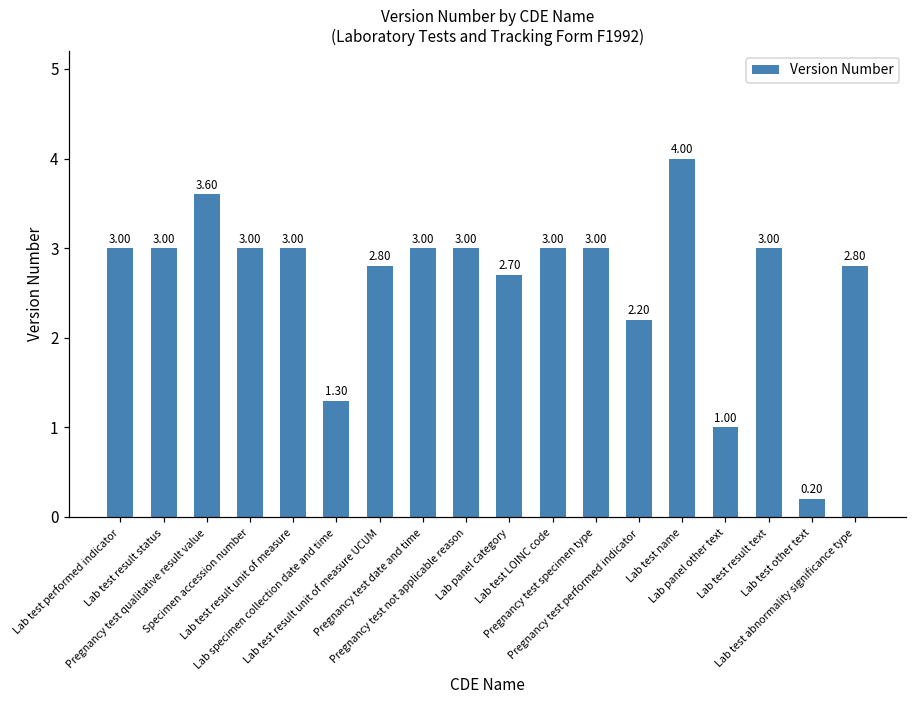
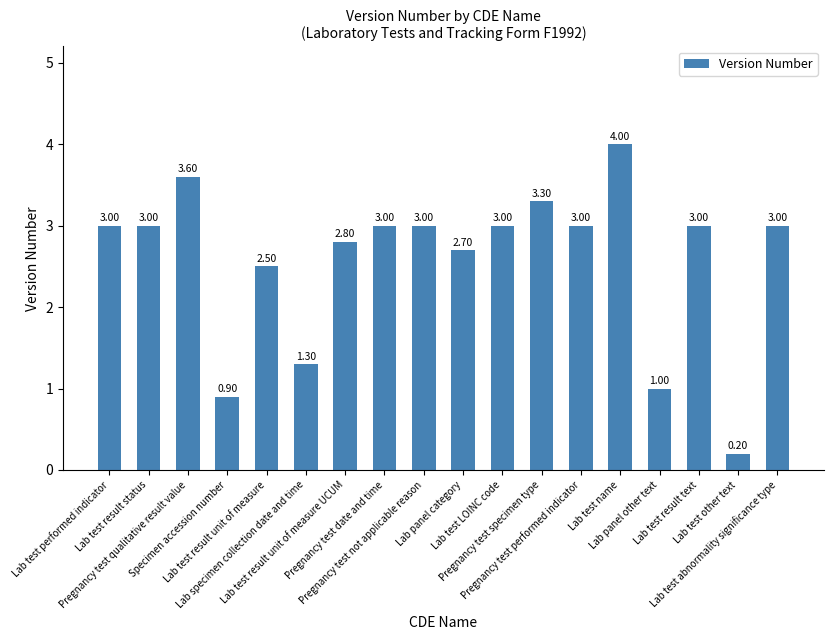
Specimen accession number: 3.00 -> 0.90
Lab test result unit of measure: 3.00 -> 2.50
Pregnancy test specimen type: 3.00 -> 3.30
Pregnancy test performed indicator: 2.20 -> 3.00
Lab test abnormality significance type: 2.80 -> 3.00
